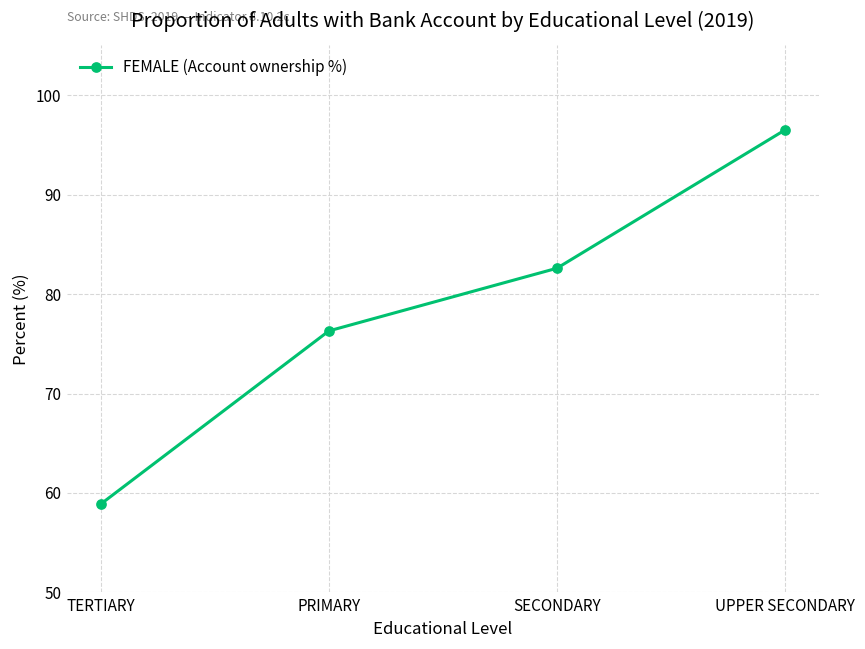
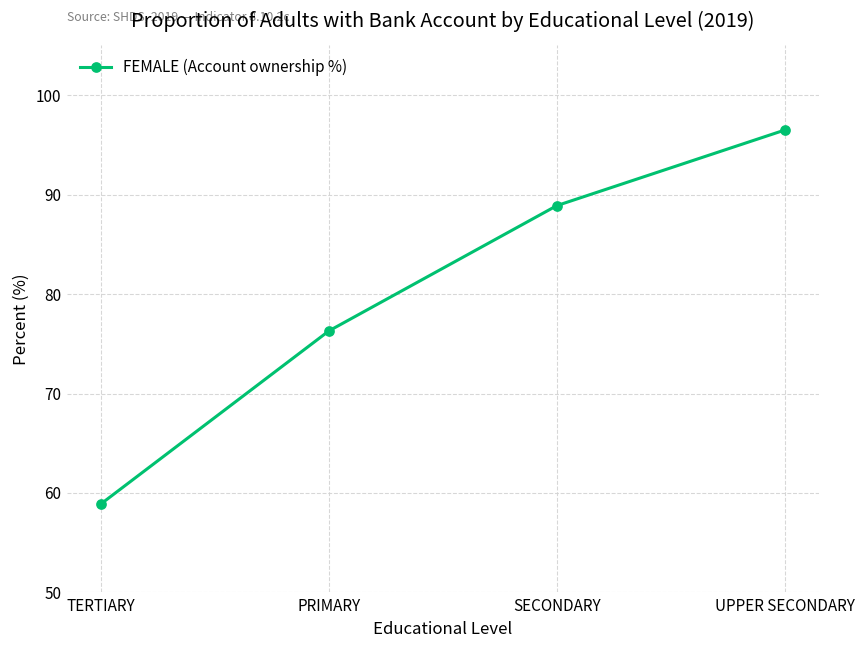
SECONDARY: 83 -> 89
